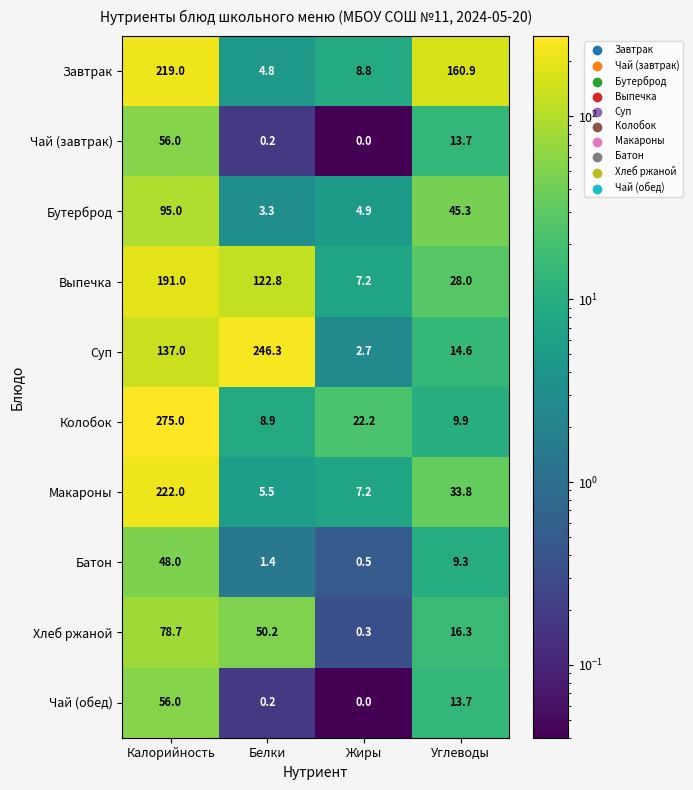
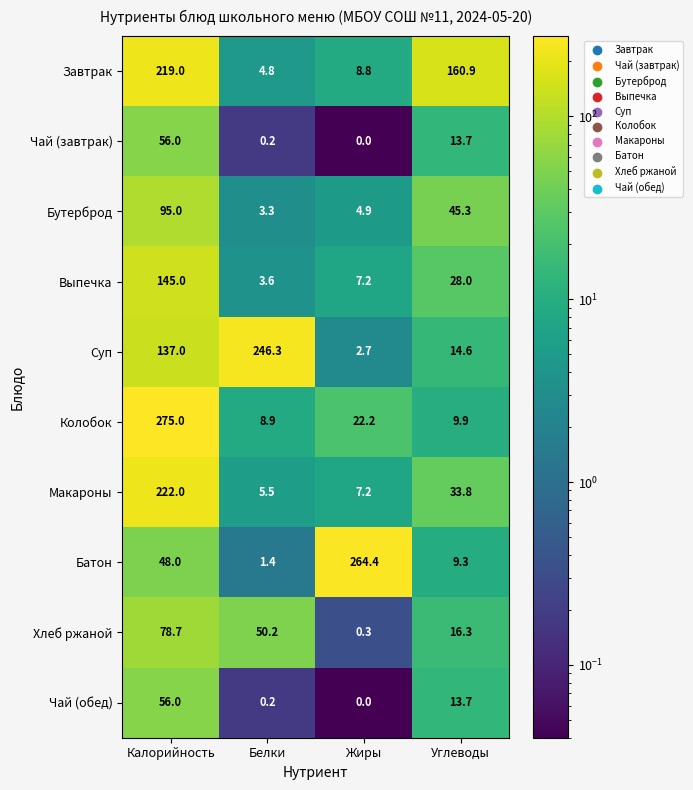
Выпечка, Калорийность: 191.0 -> 145.0
Выпечка, Белки: 122.8 -> 3.6
Батон, Жиры: 0.5 -> 264.4
